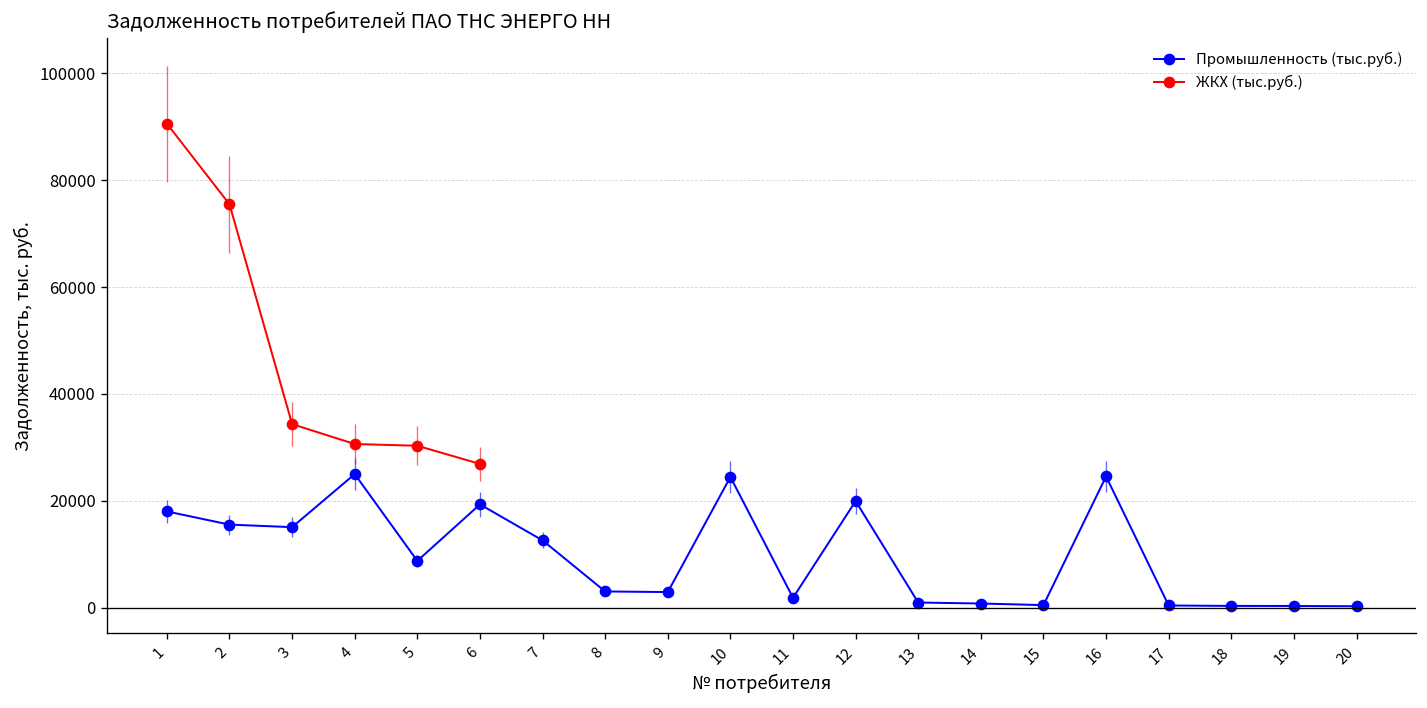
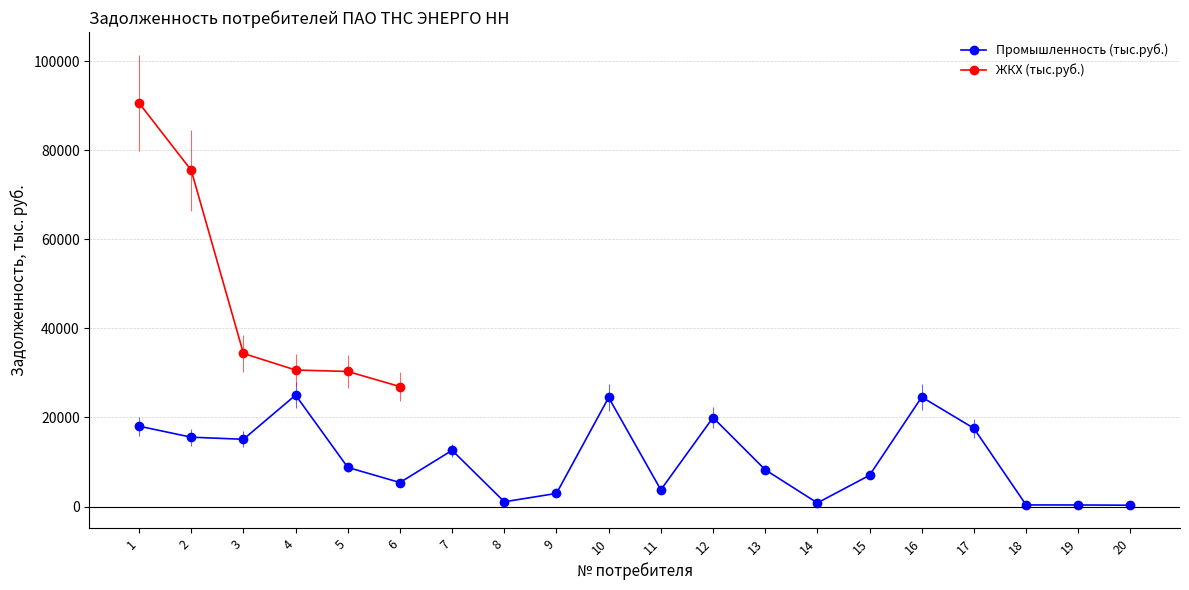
Промышленность (тыс.руб.), 6: 19000 -> 5000
Промышленность (тыс.руб.), 8: 3000 -> 1000
Промышленность (тыс.руб.), 11: 2000 -> 4000
Промышленность (тыс.руб.), 13: 1000 -> 8000
Промышленность (тыс.руб.), 15: 1000 -> 7000
Промышленность (тыс.руб.), 17: 0 -> 18000
